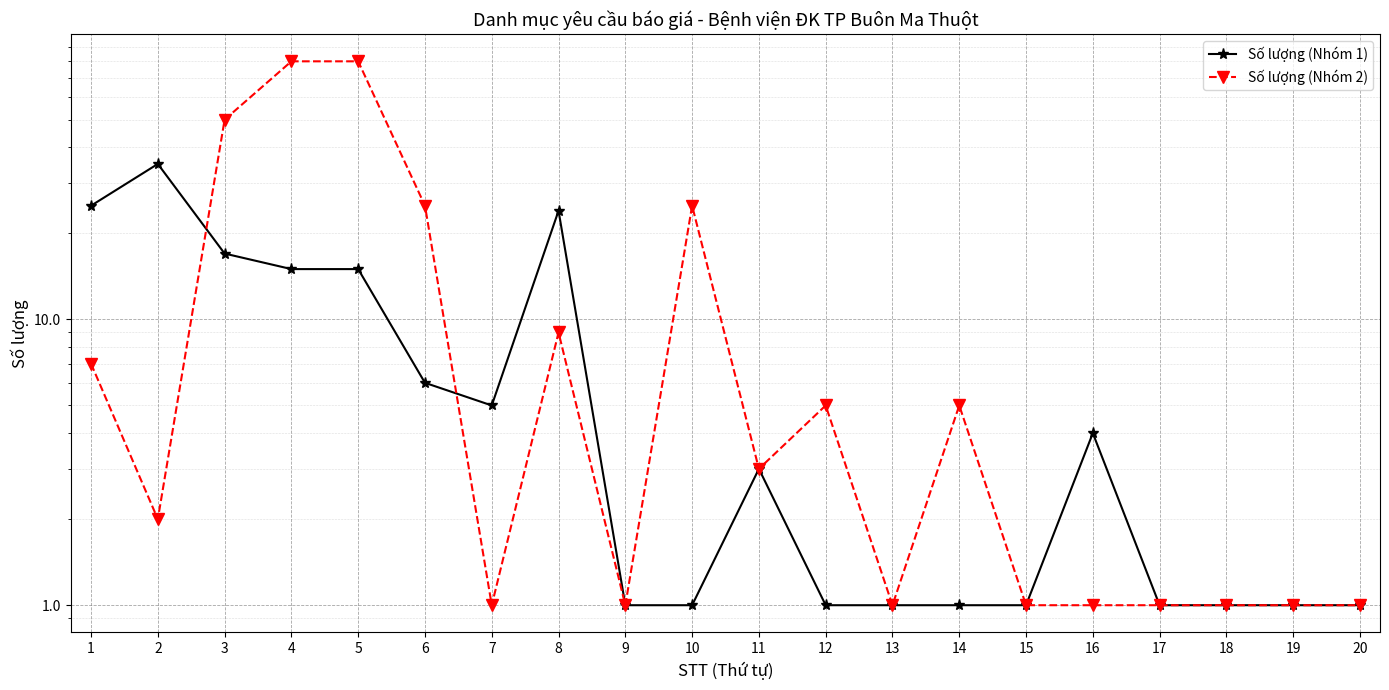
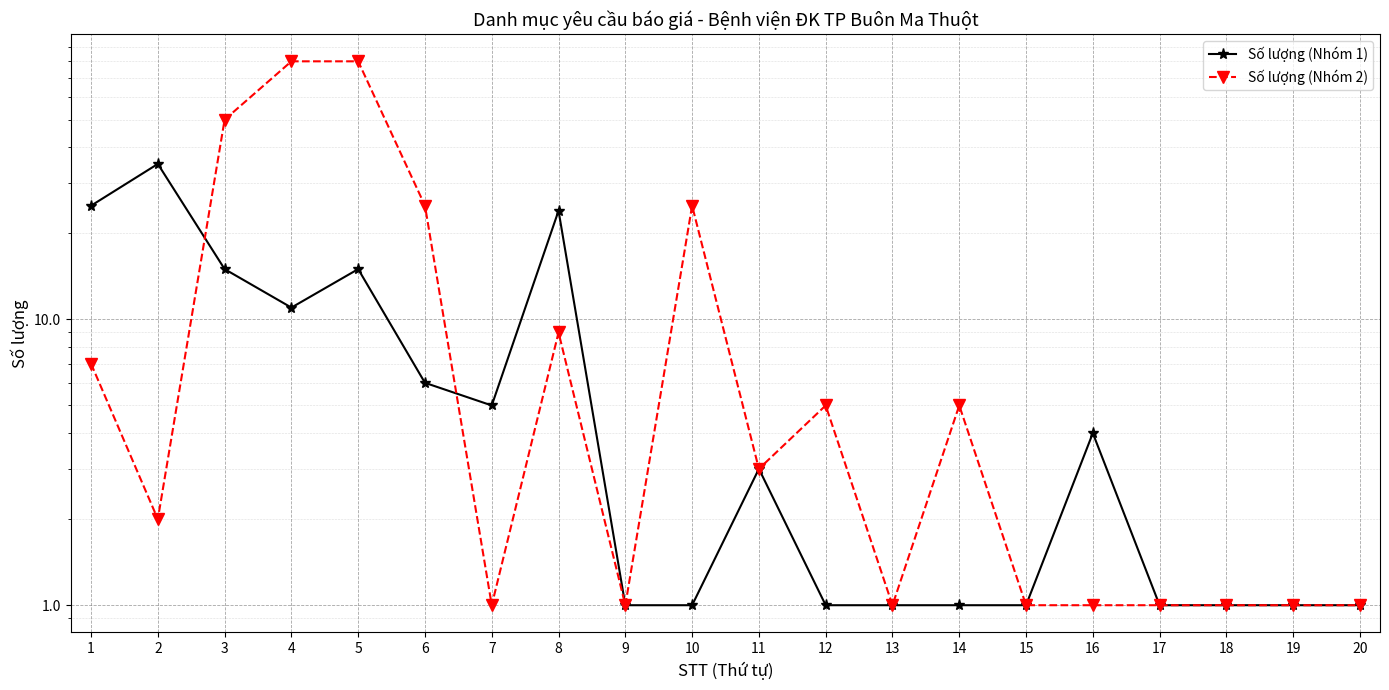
Số lượng (Nhóm 1), 3: 17 -> 15
Số lượng (Nhóm 1), 4: 15 -> 11
